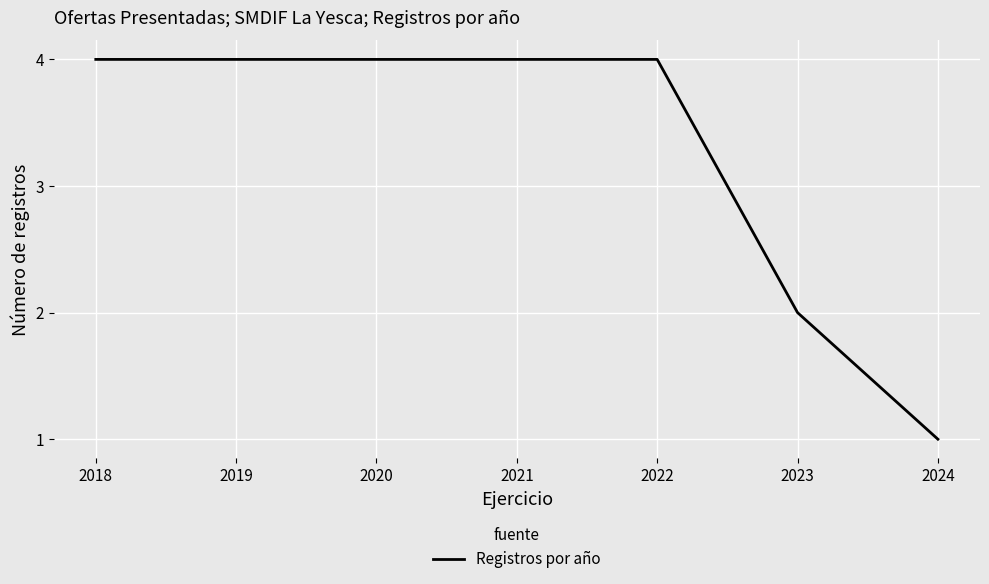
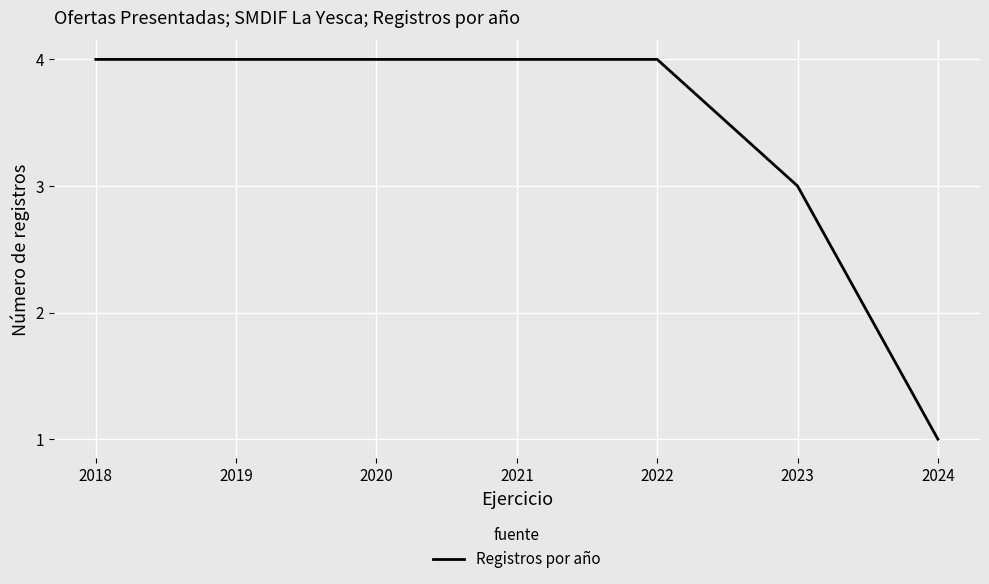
2023: 2 -> 3
